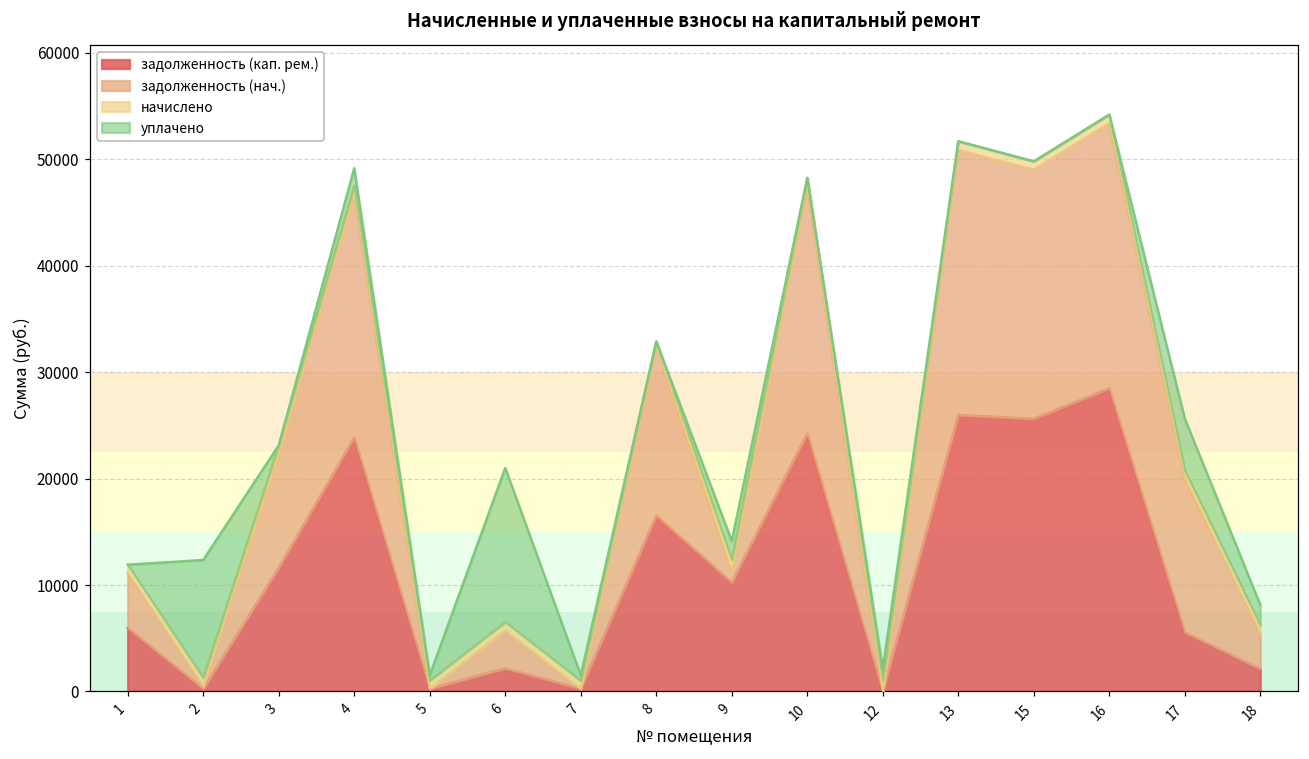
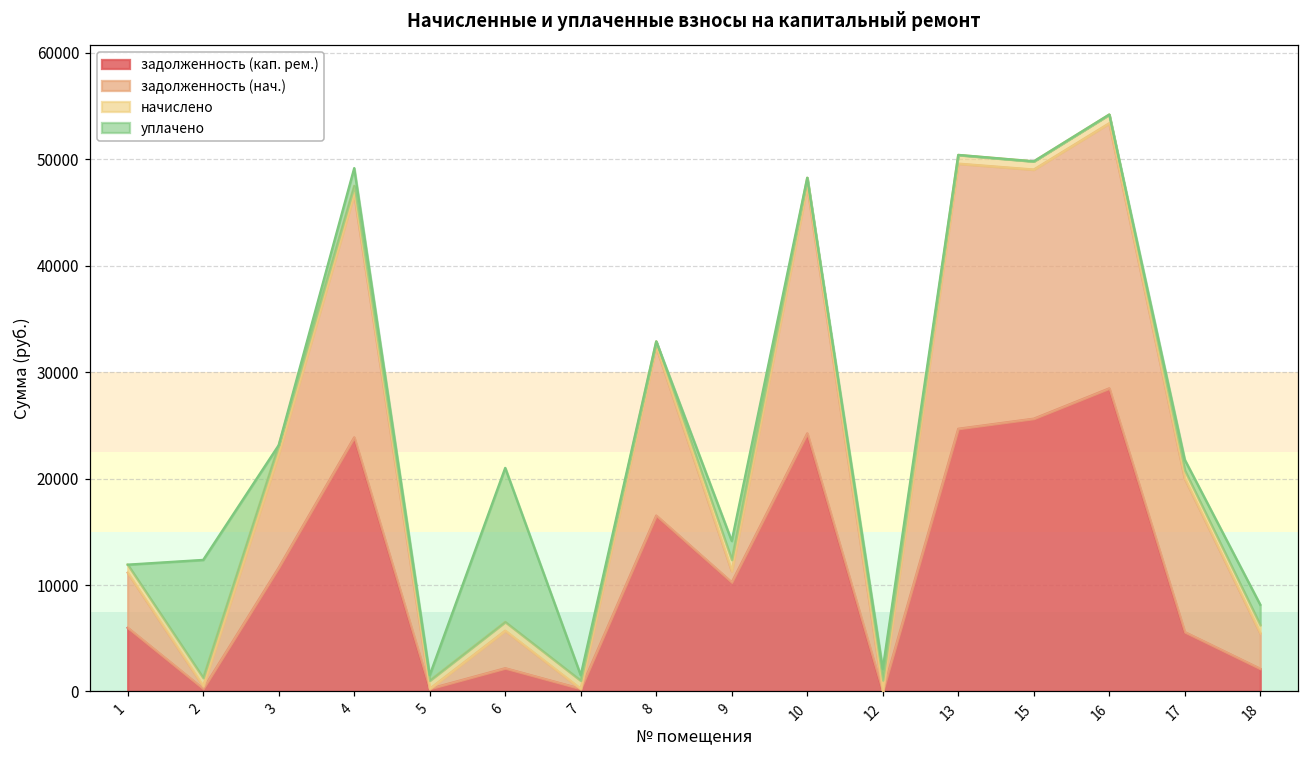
задолженность (кап. рем.), 13: 26000 -> 25000
уплачено, 17: 5000 -> 1000
